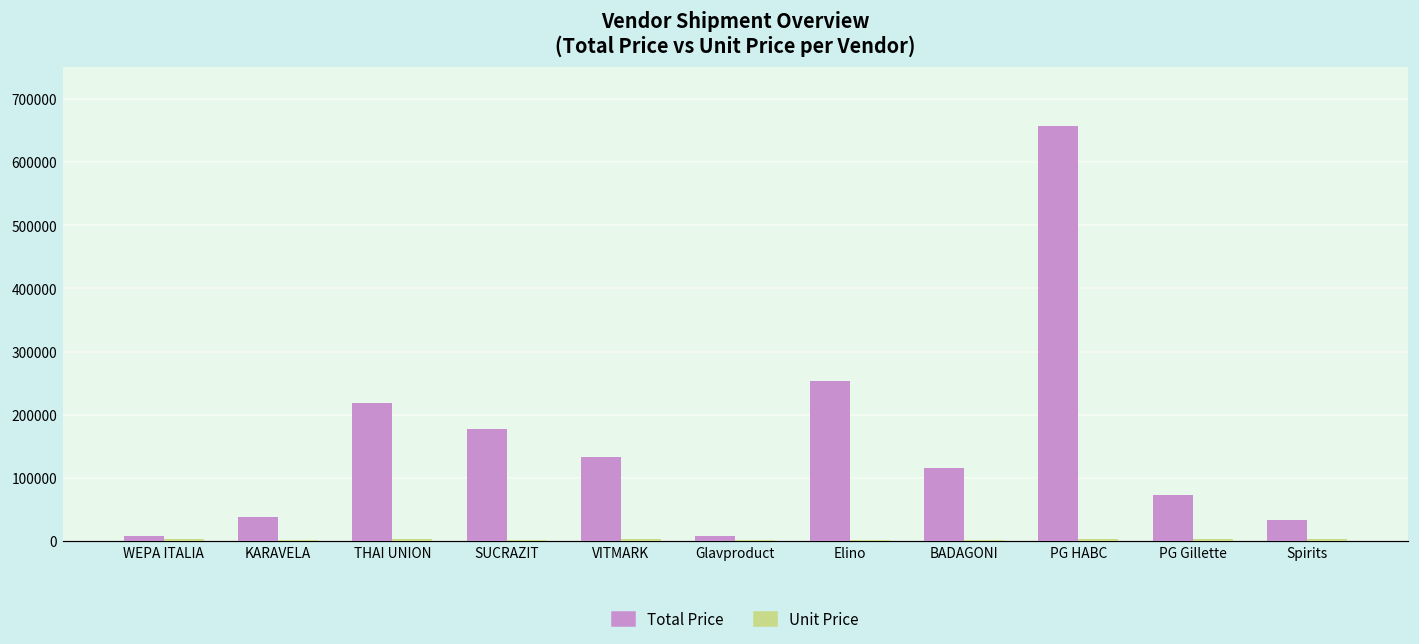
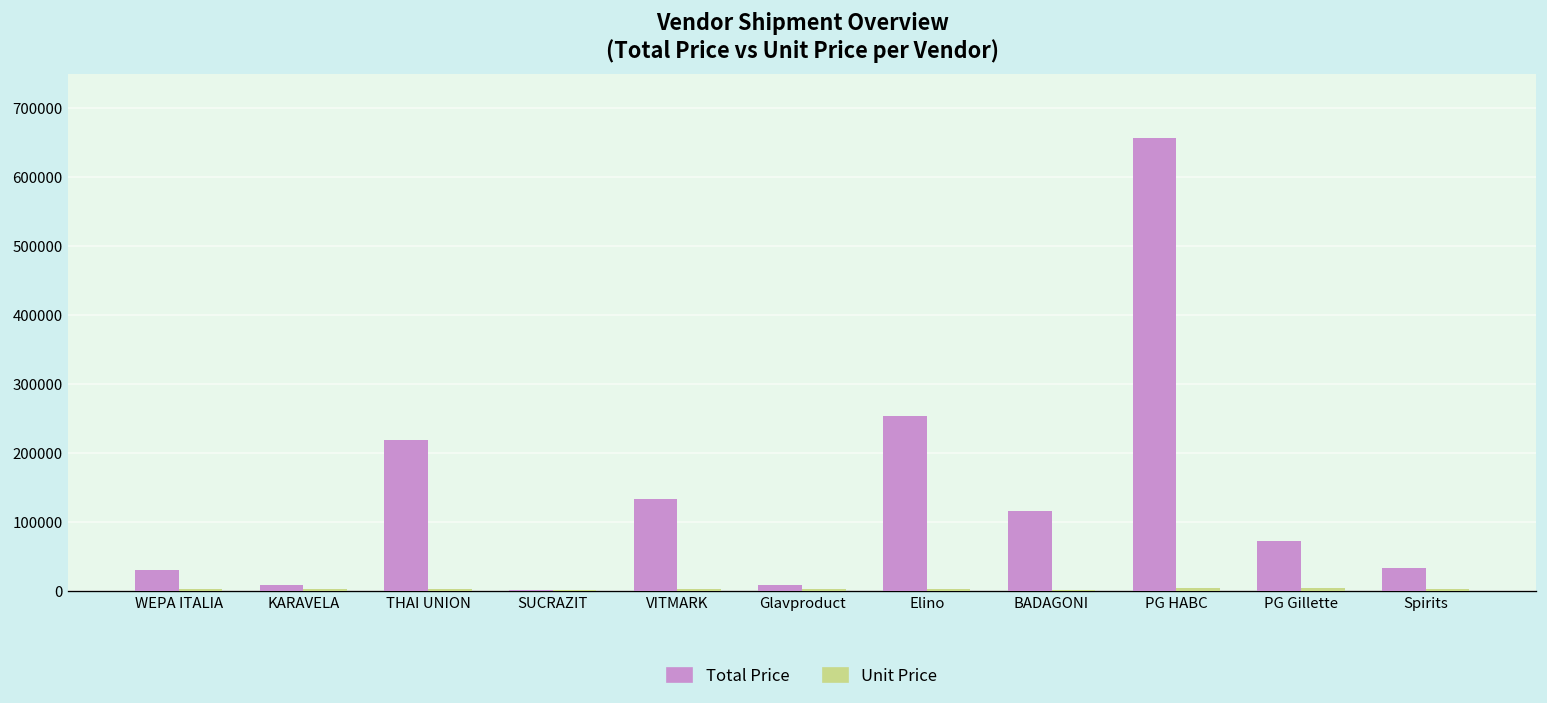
Total Price, WEPA ITALIA: 10000 -> 30000
Total Price, KARAVELA: 40000 -> 10000
Total Price, SUCRAZIT: 180000 -> 0
